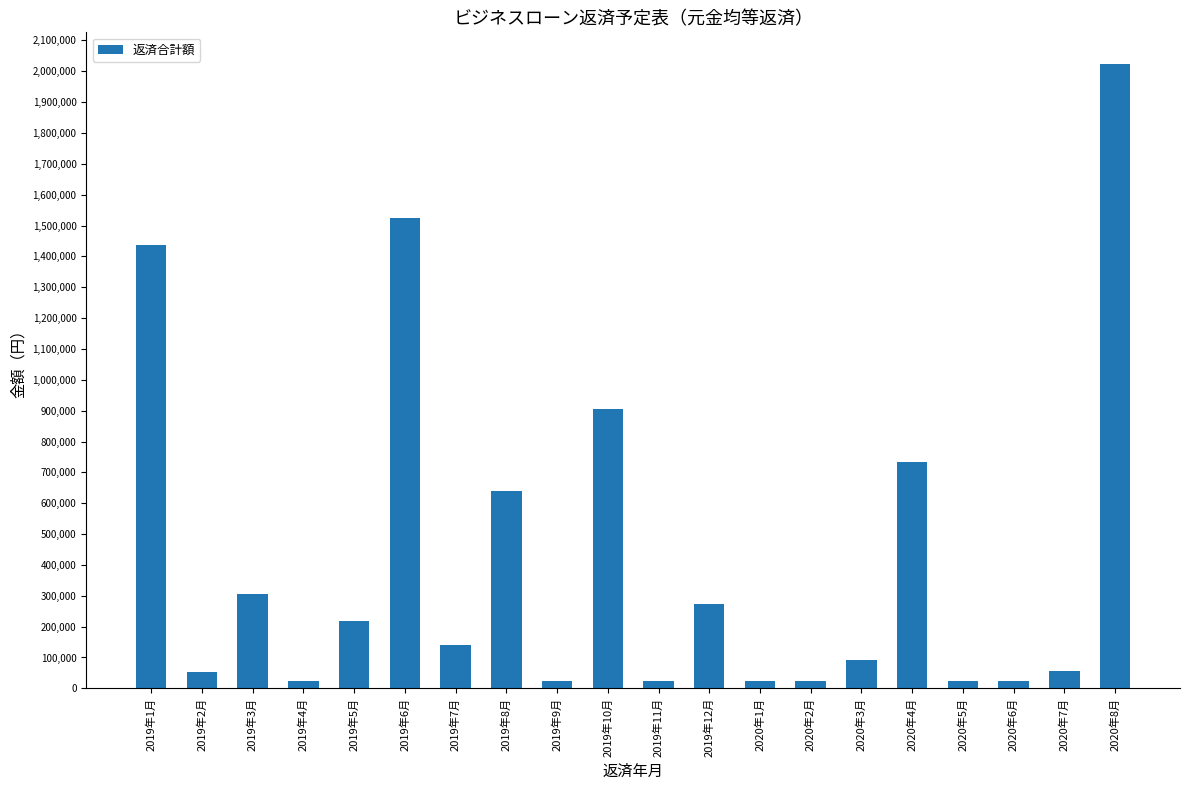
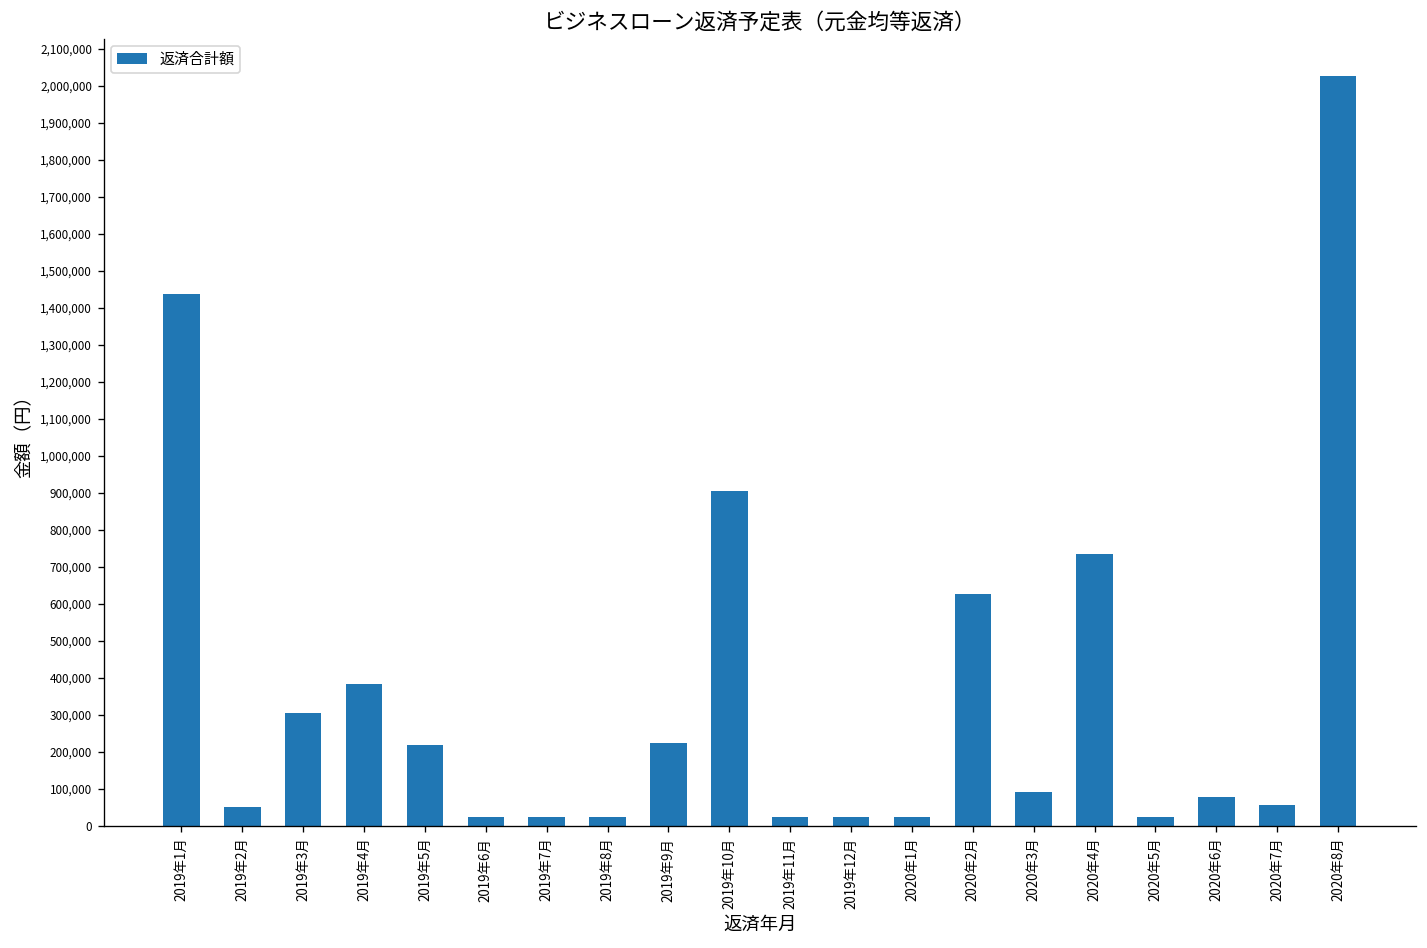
2019年4月: 30,000 -> 380,000
2019年6月: 1,520,000 -> 30,000
2019年7月: 140,000 -> 30,000
2019年8月: 640,000 -> 30,000
2019年9月: 30,000 -> 220,000
2019年12月: 270,000 -> 30,000
2020年2月: 30,000 -> 630,000
2020年6月: 30,000 -> 80,000
